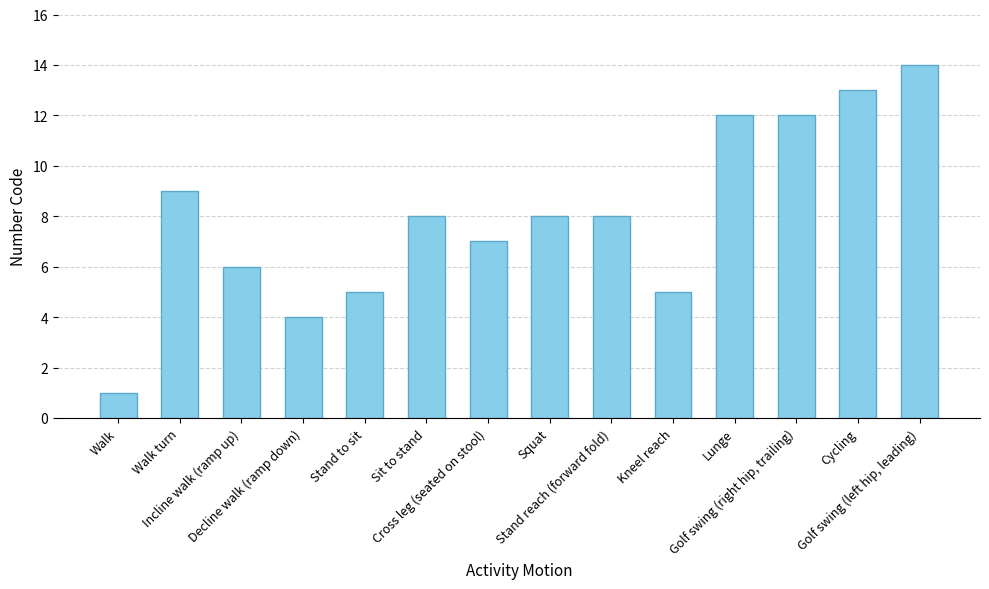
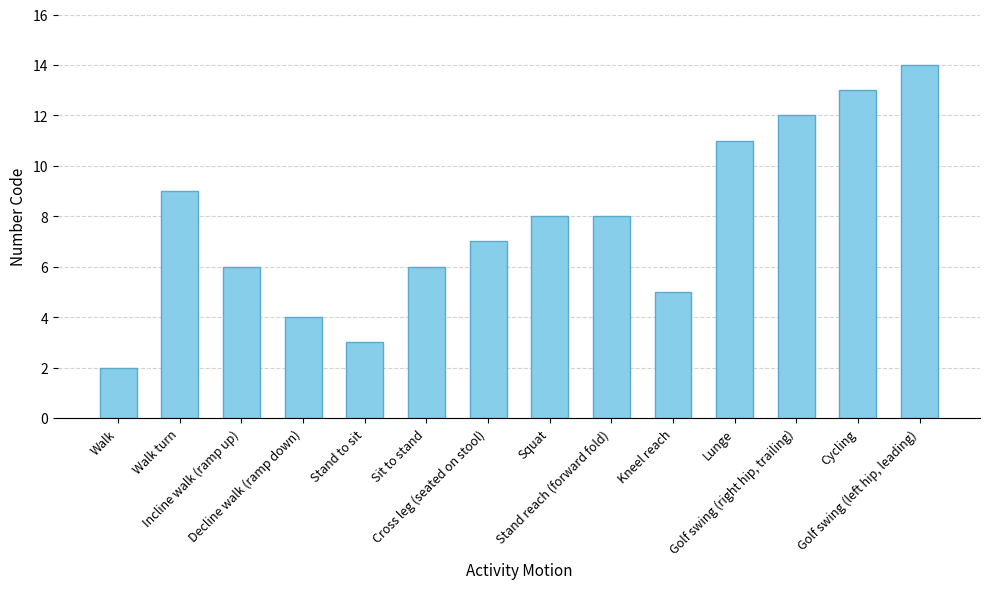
Walk: 1 -> 2
Stand to sit: 5 -> 3
Sit to stand: 8 -> 6
Lunge: 12 -> 11
